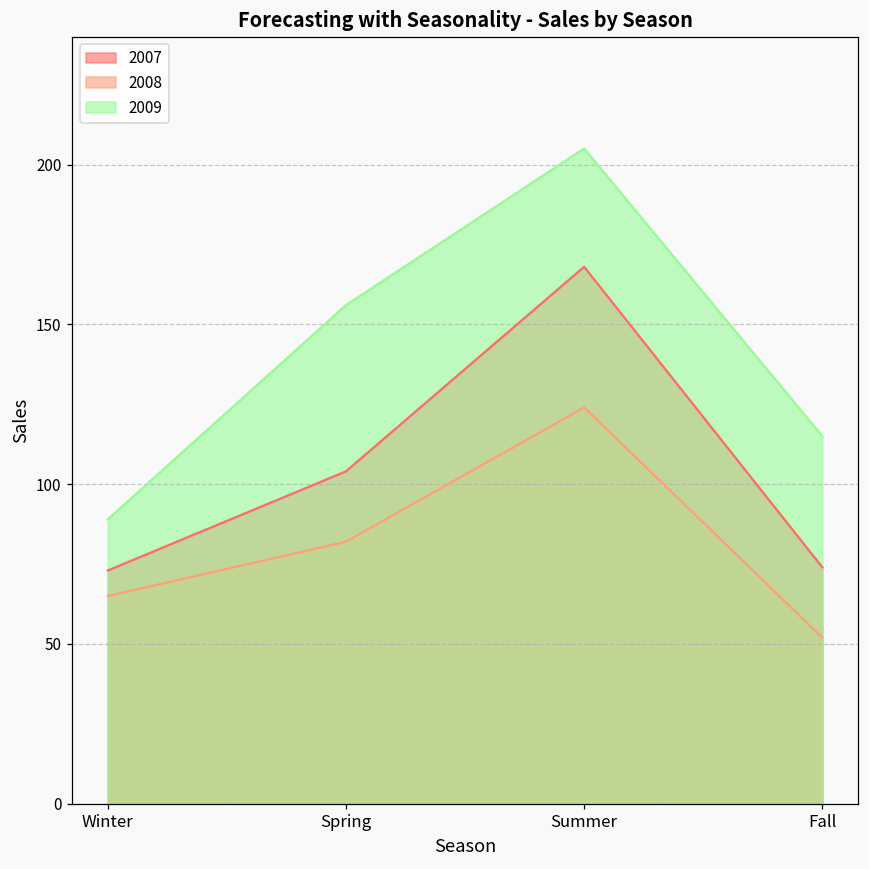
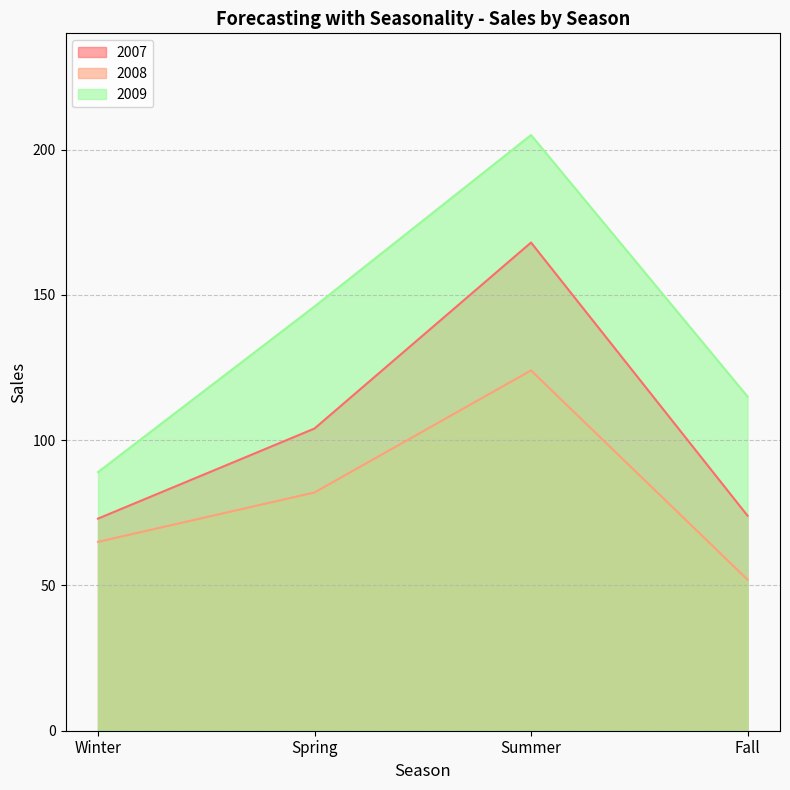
2009, Spring: 156 -> 146
